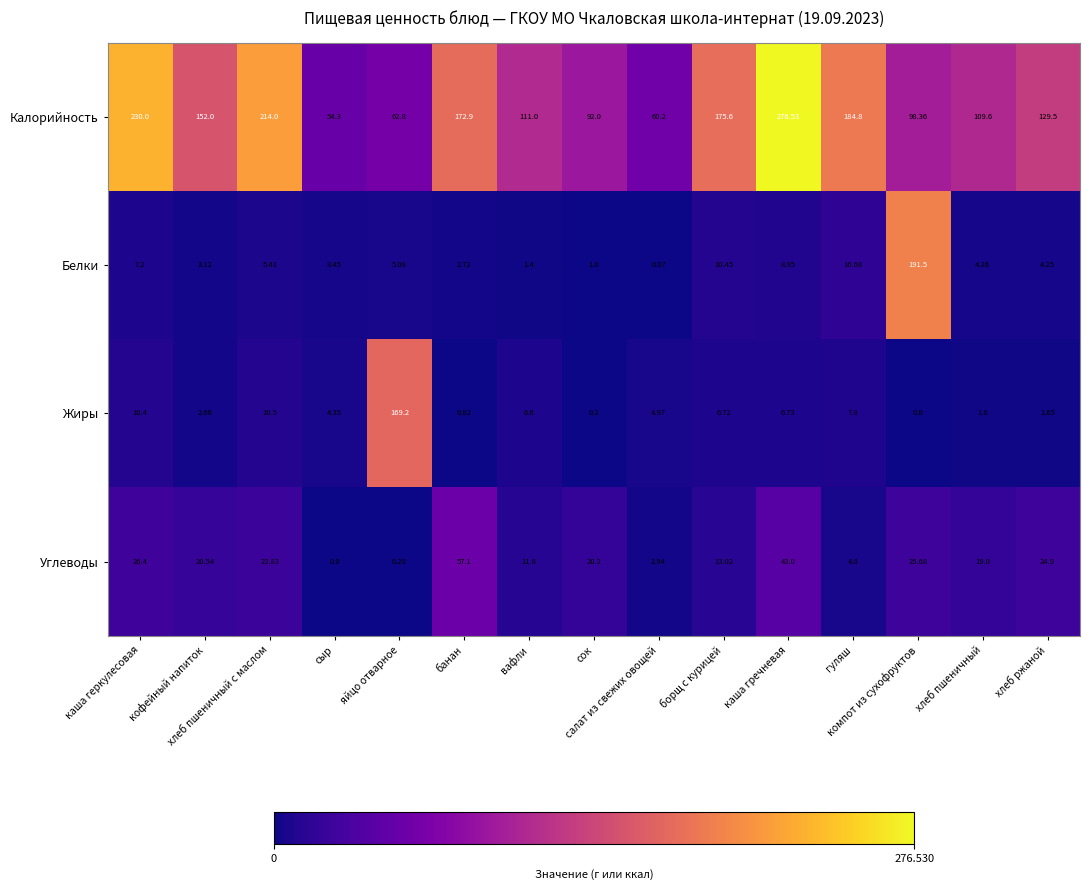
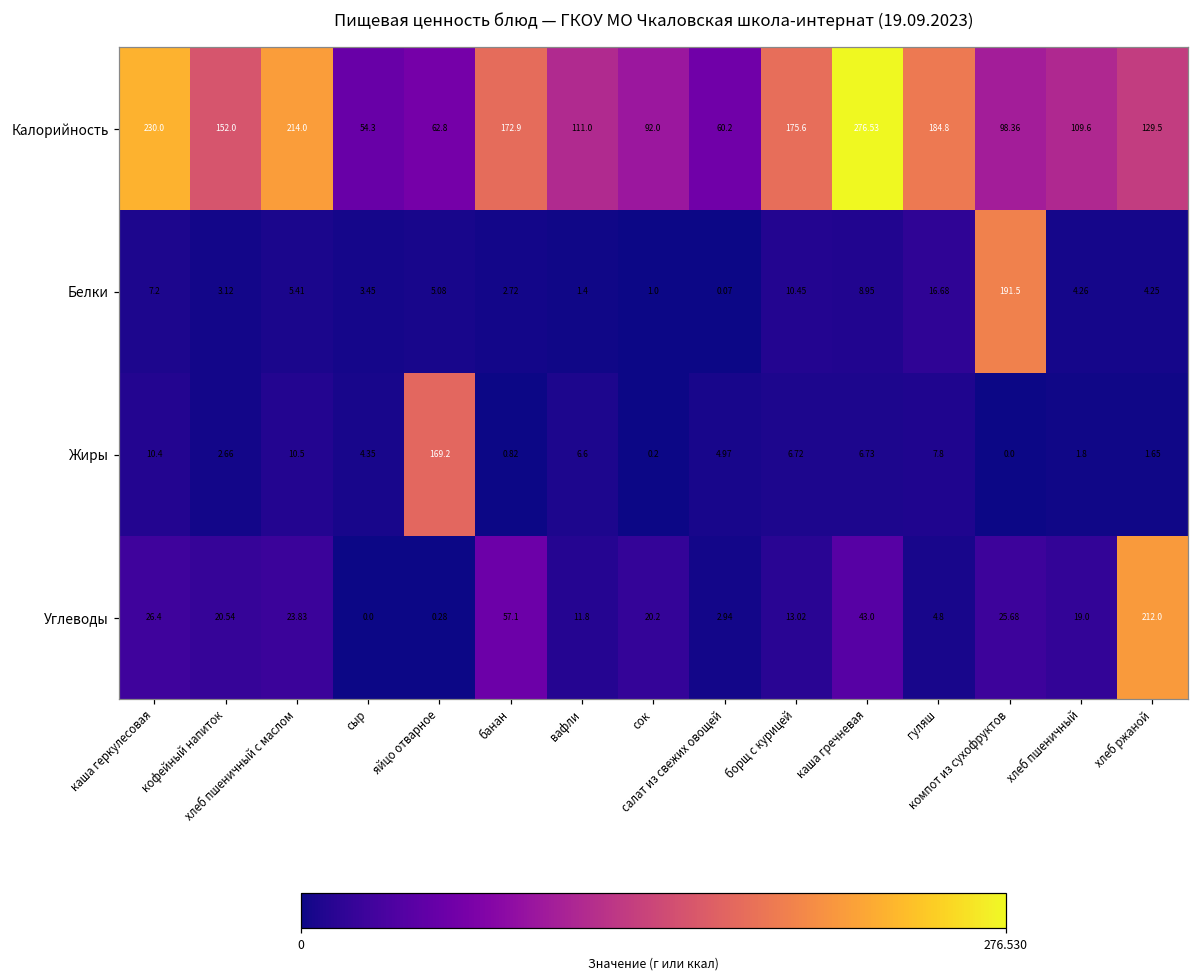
Углеводы, хлеб ржаной: 24.9 -> 212.0
